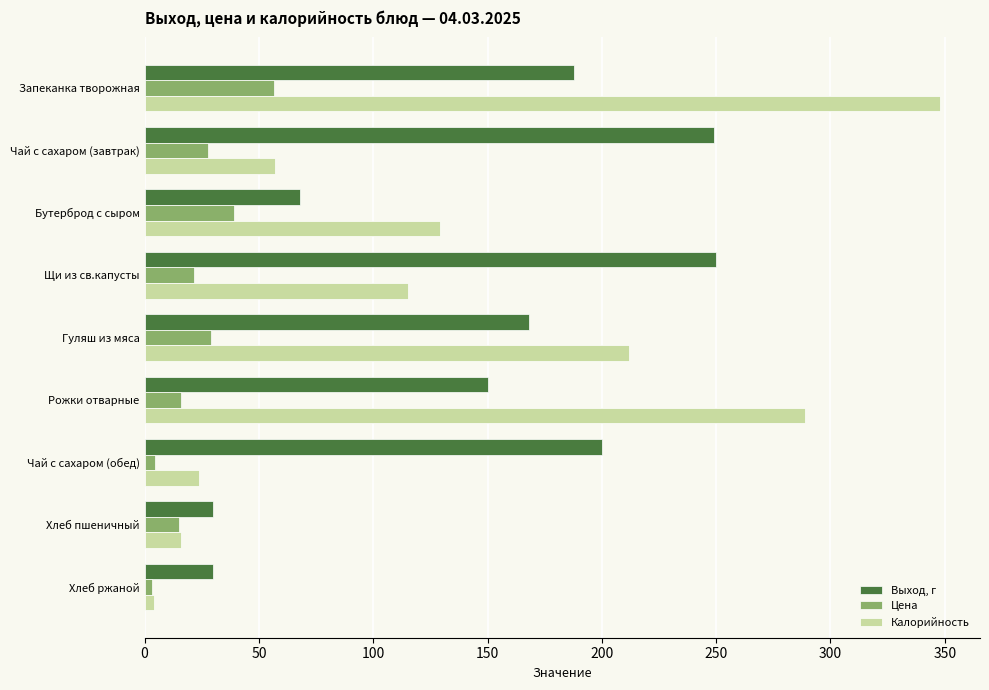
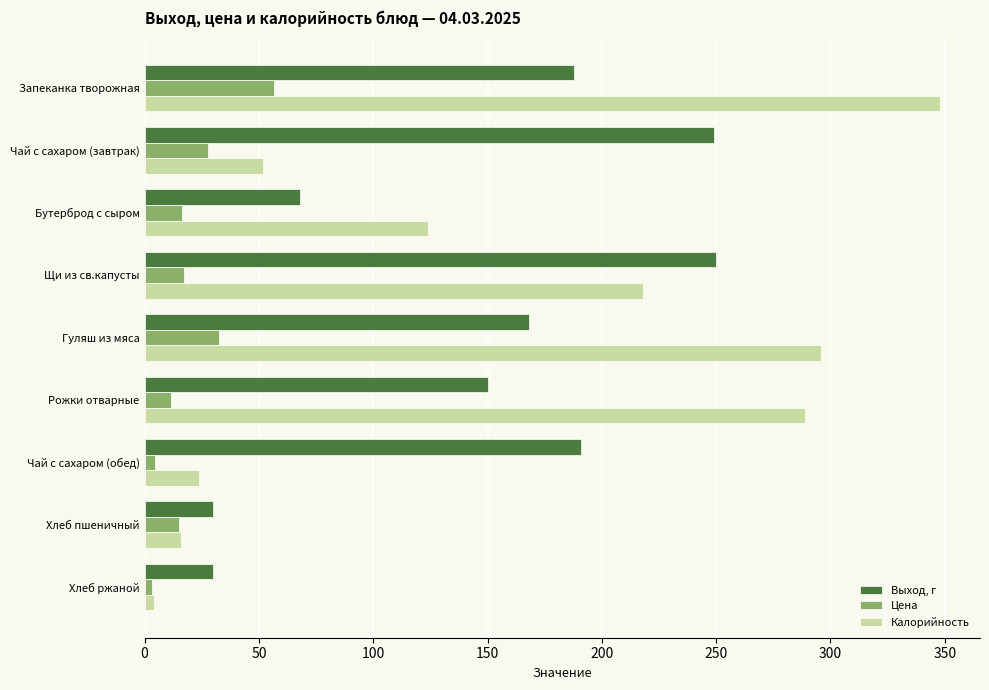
Калорийность, Чай с сахаром (завтрак): 57 -> 52
Цена, Бутерброд с сыром: 39 -> 17
Калорийность, Бутерброд с сыром: 129 -> 124
Цена, Щи из св.капусты: 21 -> 17
Калорийность, Щи из св.капусты: 115 -> 218
Цена, Гуляш из мяса: 29 -> 33
Калорийность, Гуляш из мяса: 212 -> 296
Цена, Рожки отварные: 16 -> 11
Выход, г, Чай с сахаром (обед): 200 -> 191
